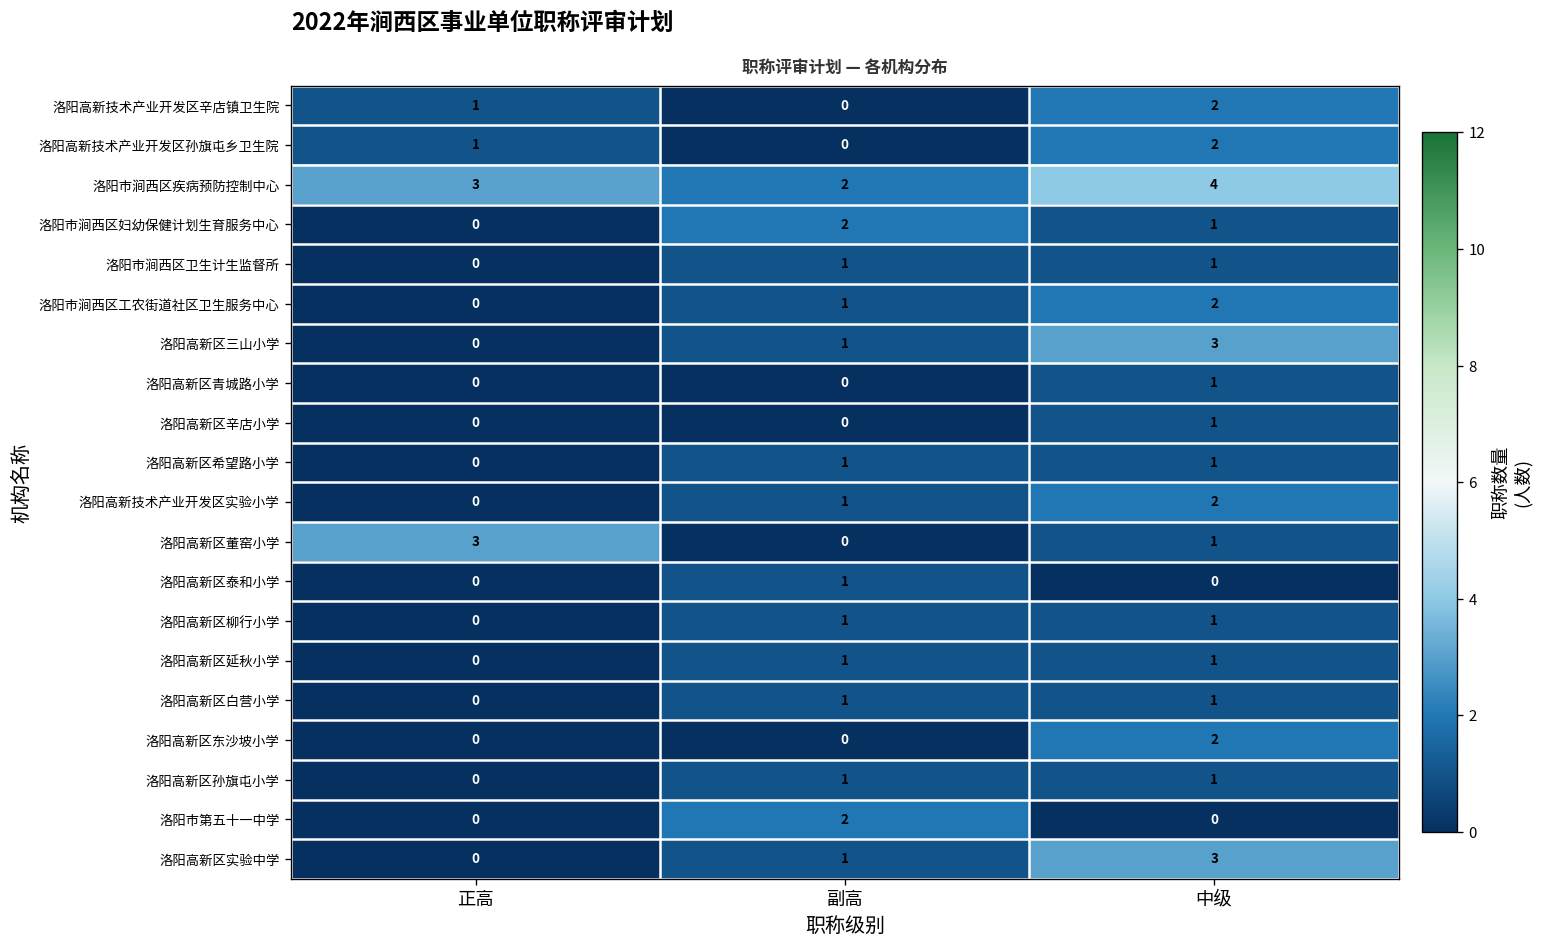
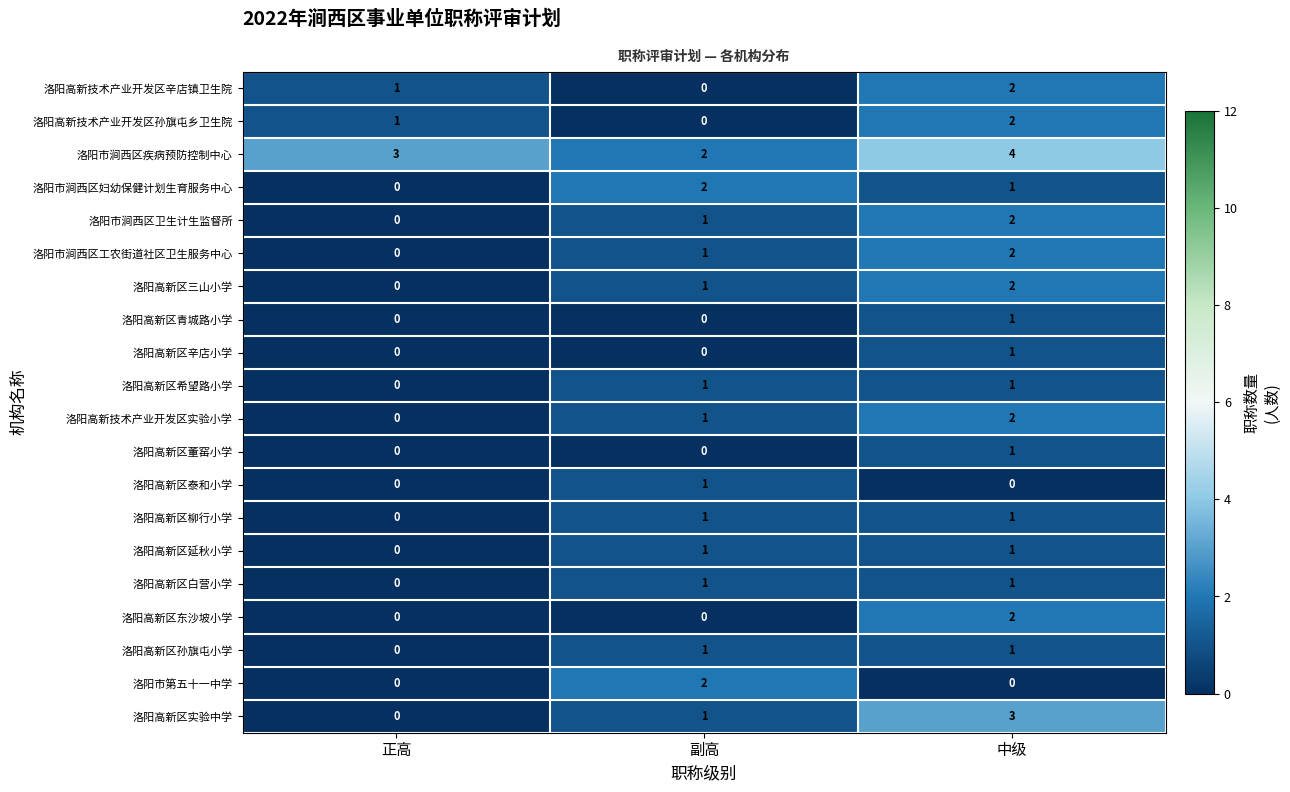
洛阳市涧西区卫生计生监督所, 中级: 1 -> 2
洛阳高新区三山小学, 中级: 3 -> 2
洛阳高新区董窑小学, 正高: 3 -> 0
